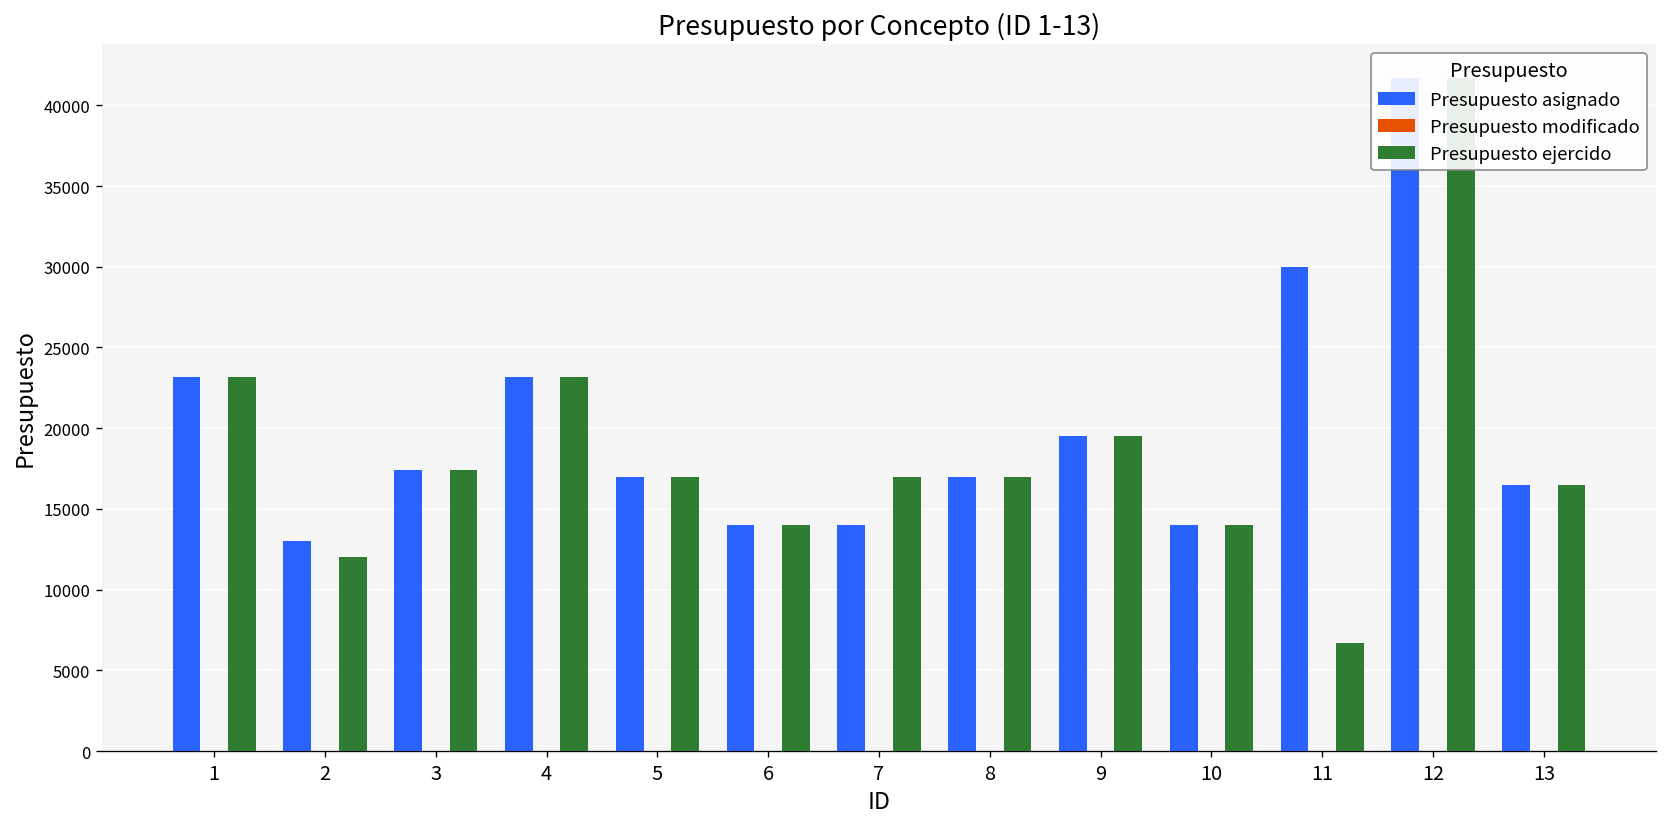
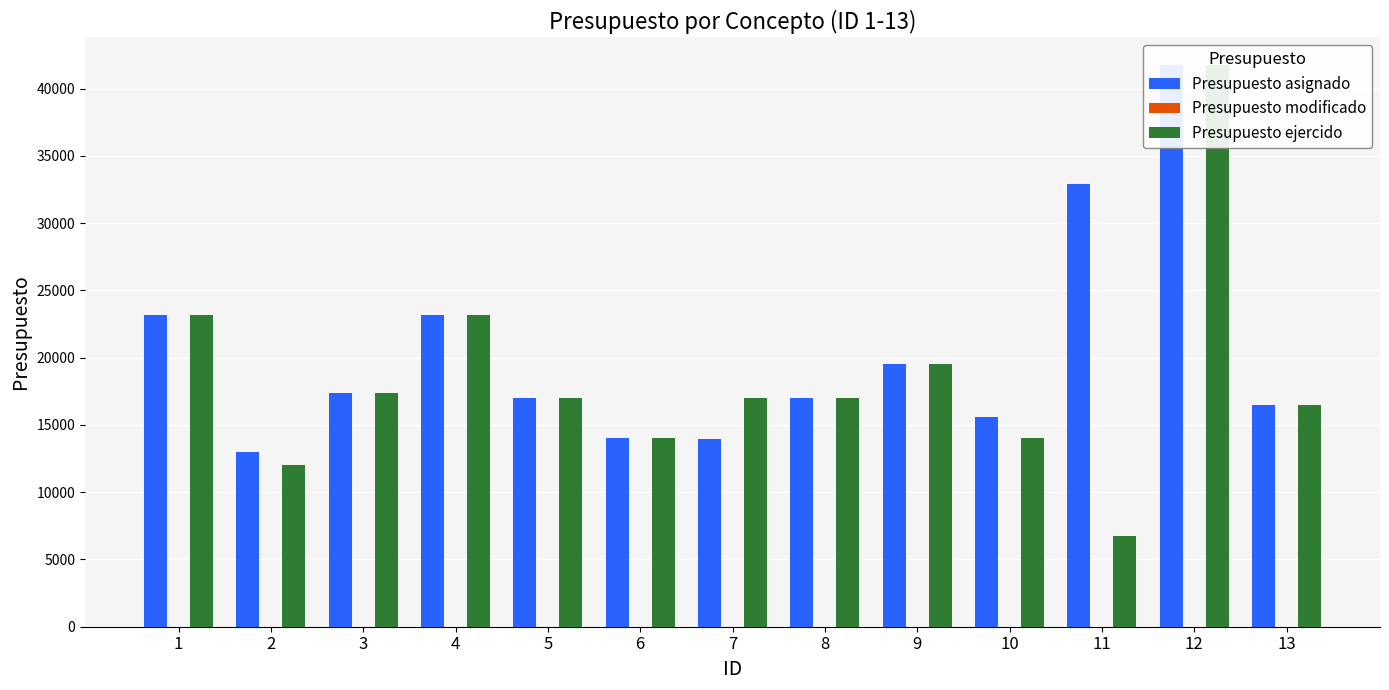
Presupuesto asignado, 10: 14000 -> 15600
Presupuesto asignado, 11: 30000 -> 32900
